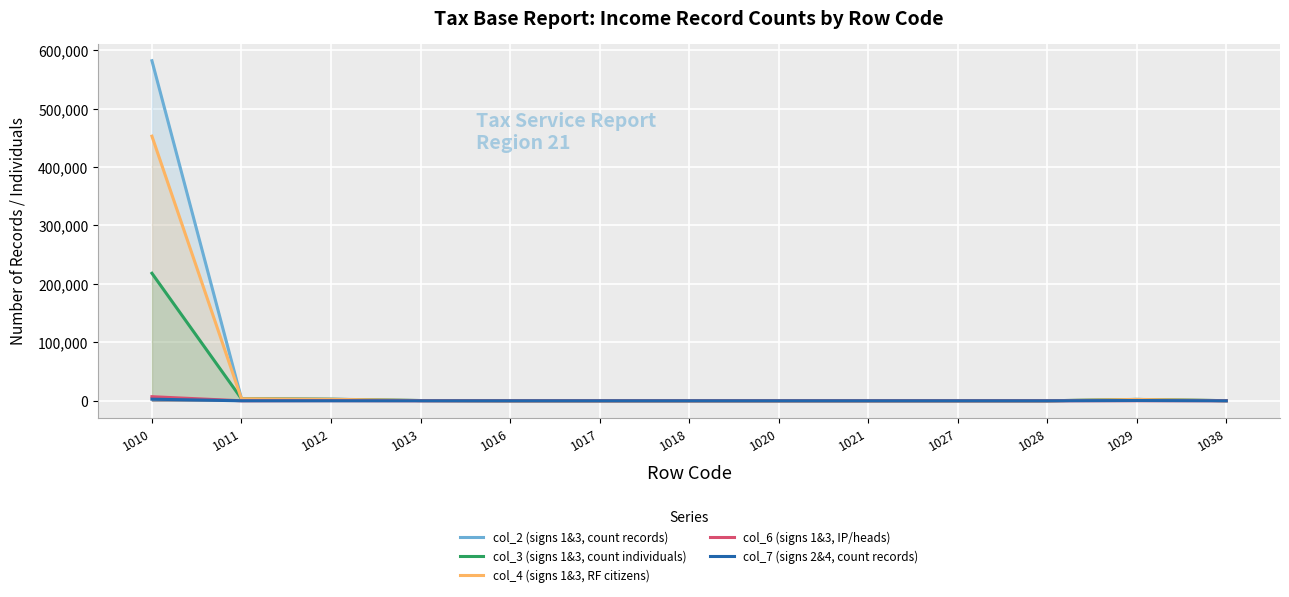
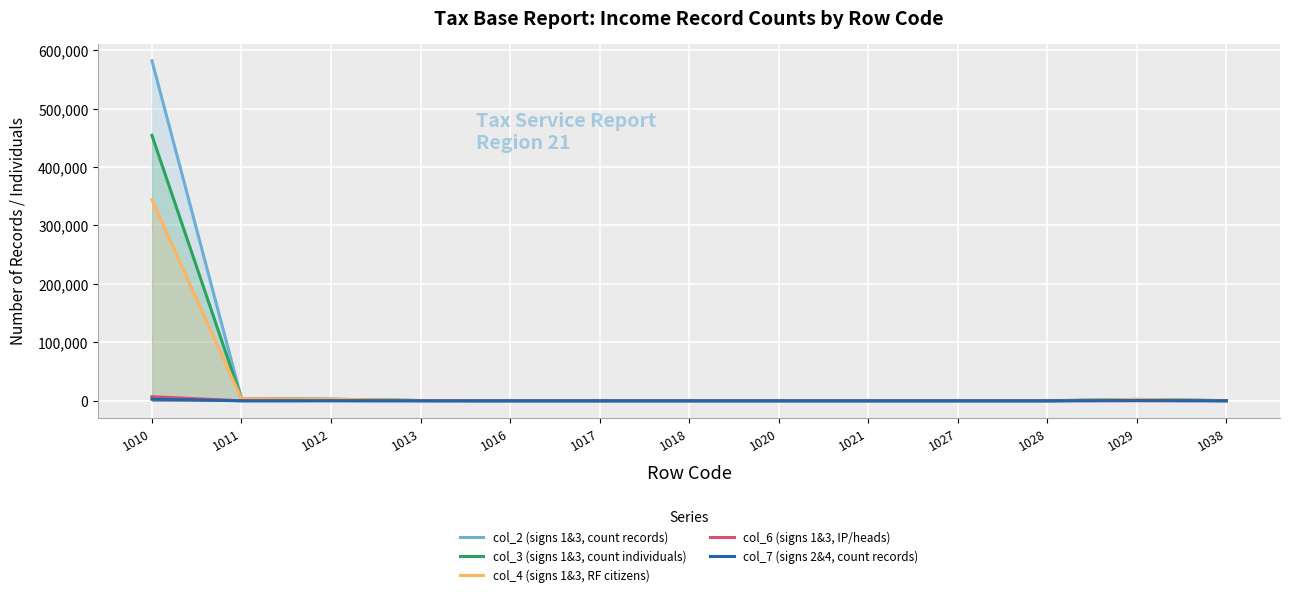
col_3 (signs 1&3, count individuals), 1010: 220,000 -> 450,000
col_4 (signs 1&3, RF citizens), 1010: 450,000 -> 340,000
